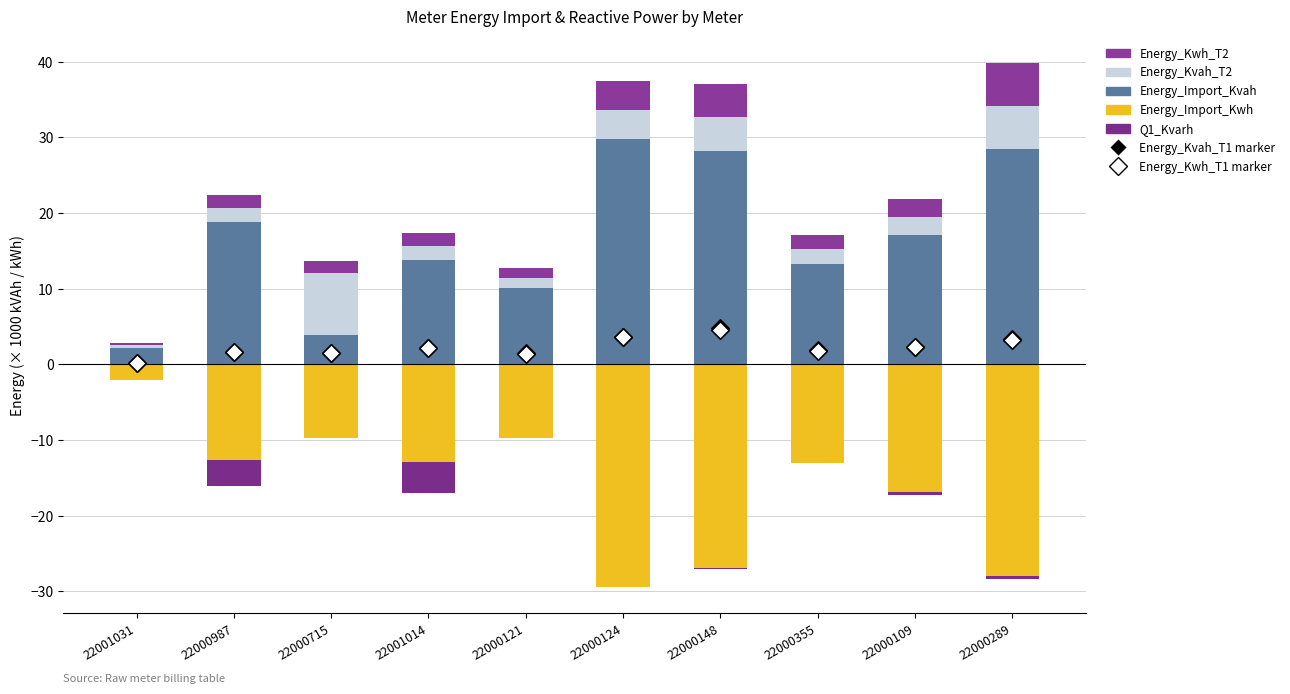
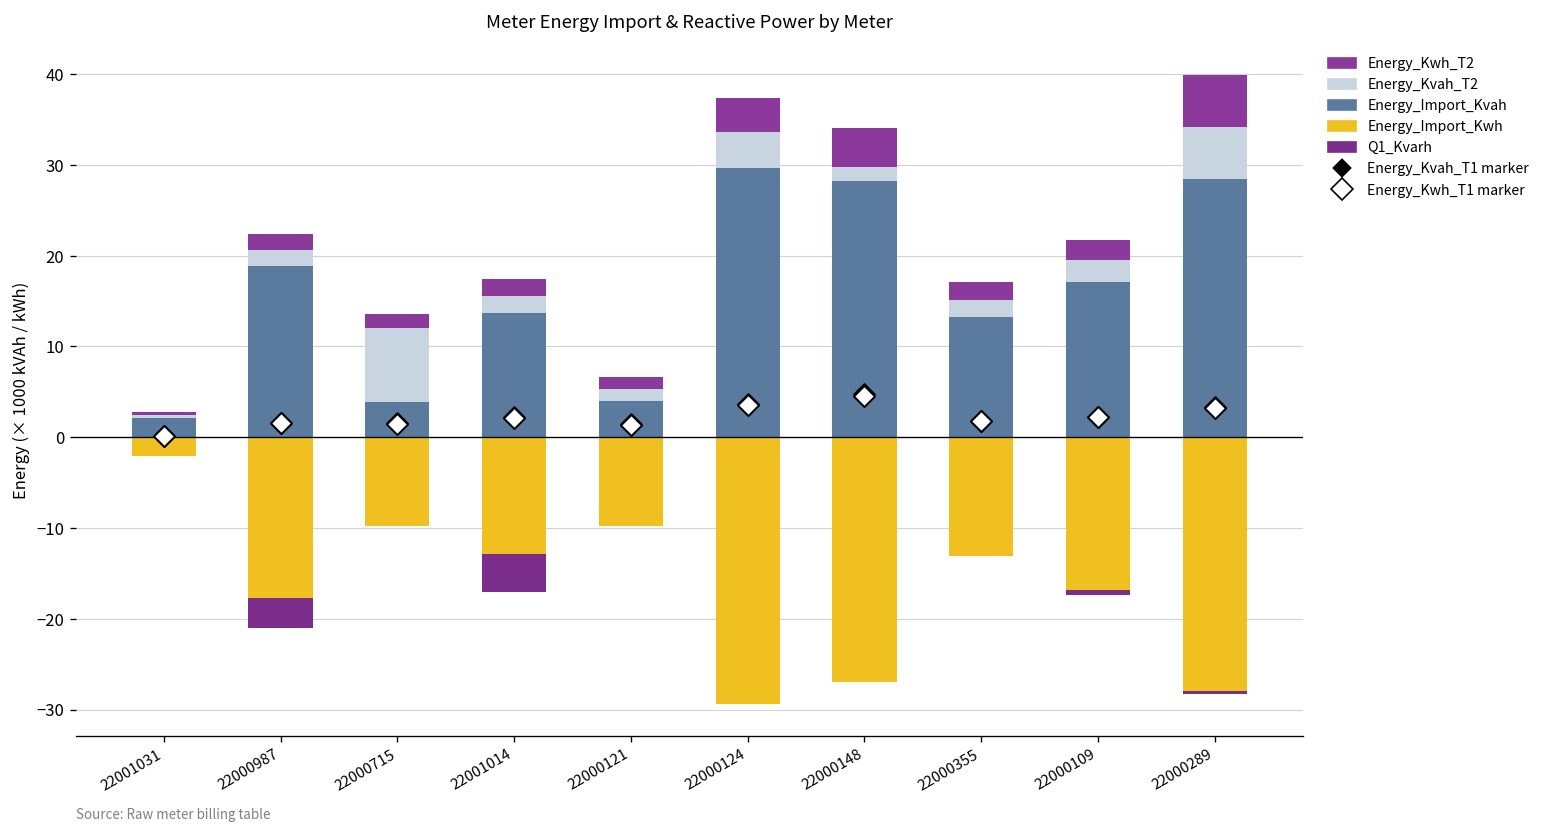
Energy_Import_Kwh, 22000987: -13 -> -18
Energy_Import_Kvah, 22000121: 10 -> 4
Energy_Kvah_T2, 22000148: 5 -> 2
